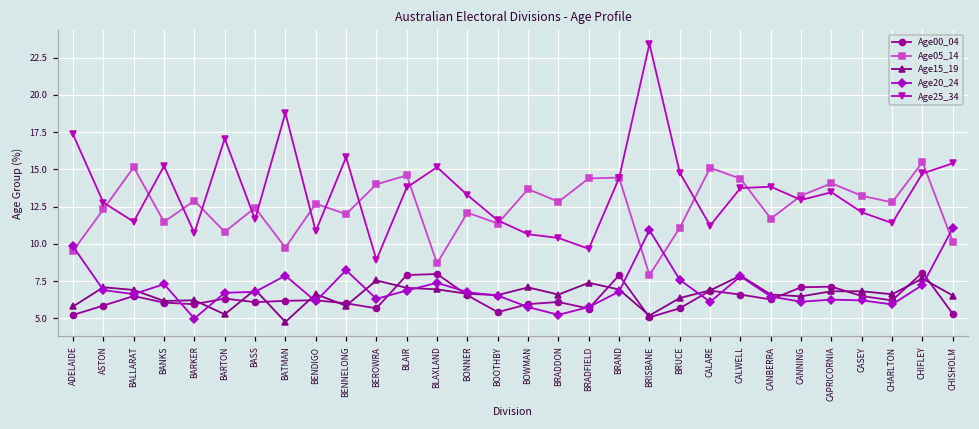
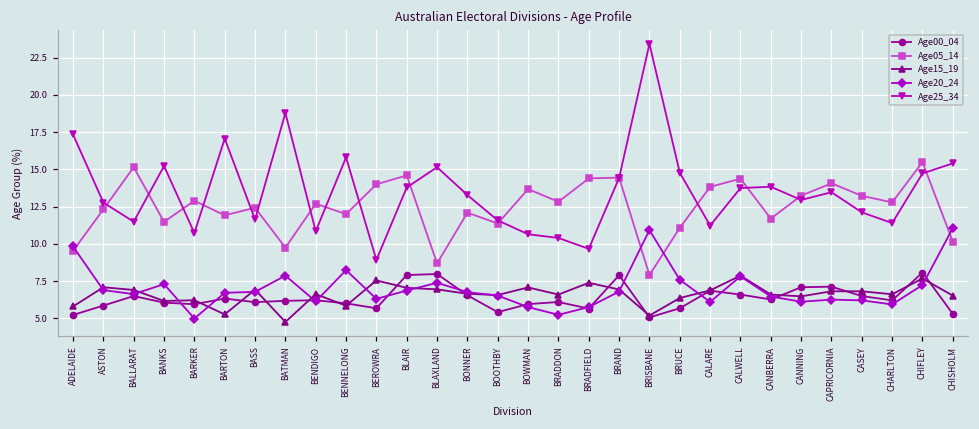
Age05_14, BARTON: 10.8 -> 11.9
Age05_14, CALARE: 15.1 -> 13.8
